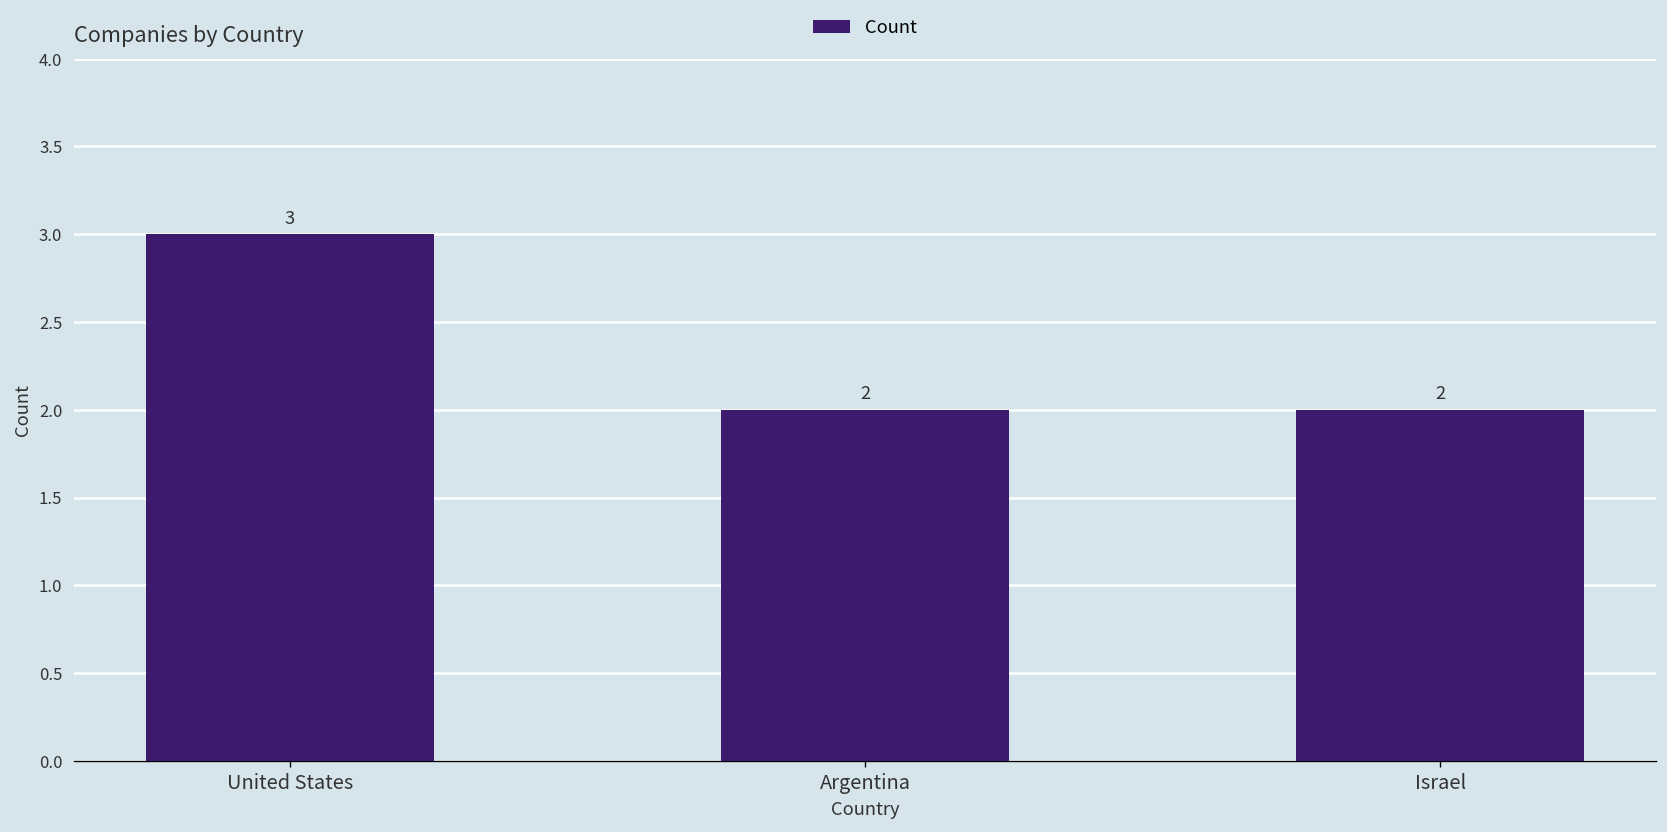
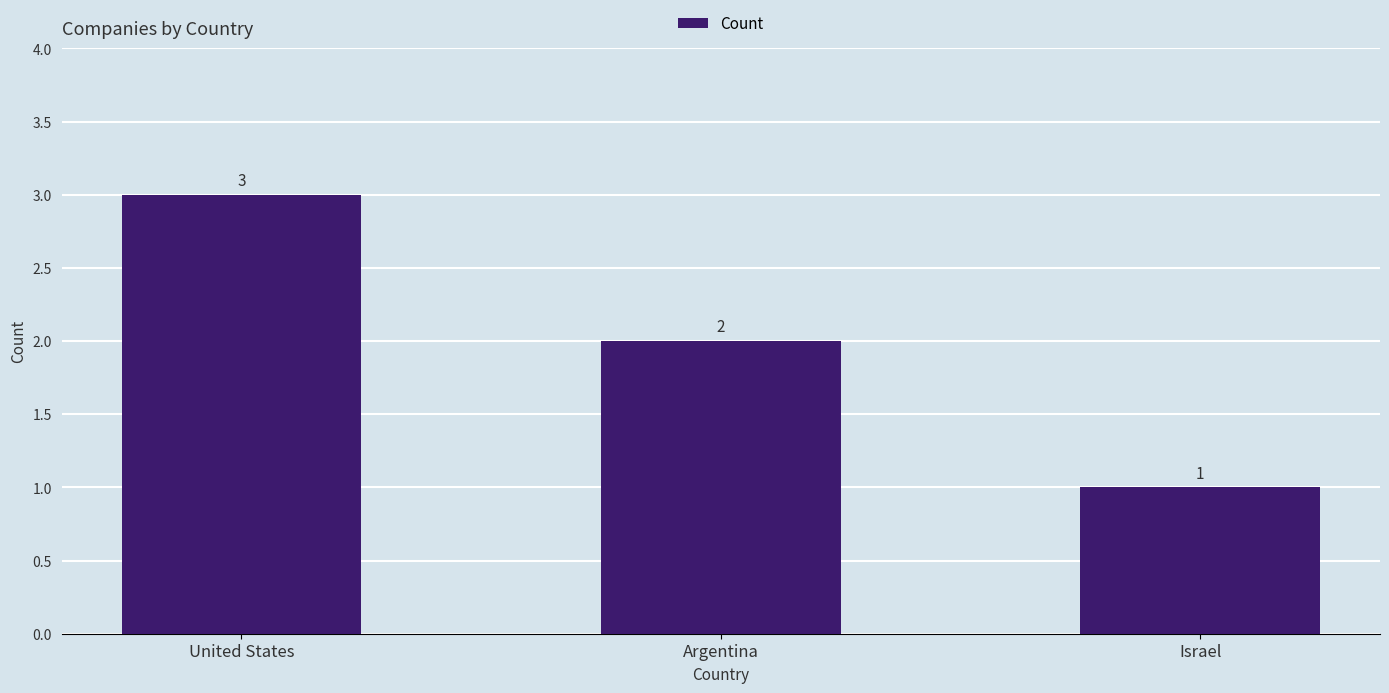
Israel: 2 -> 1
